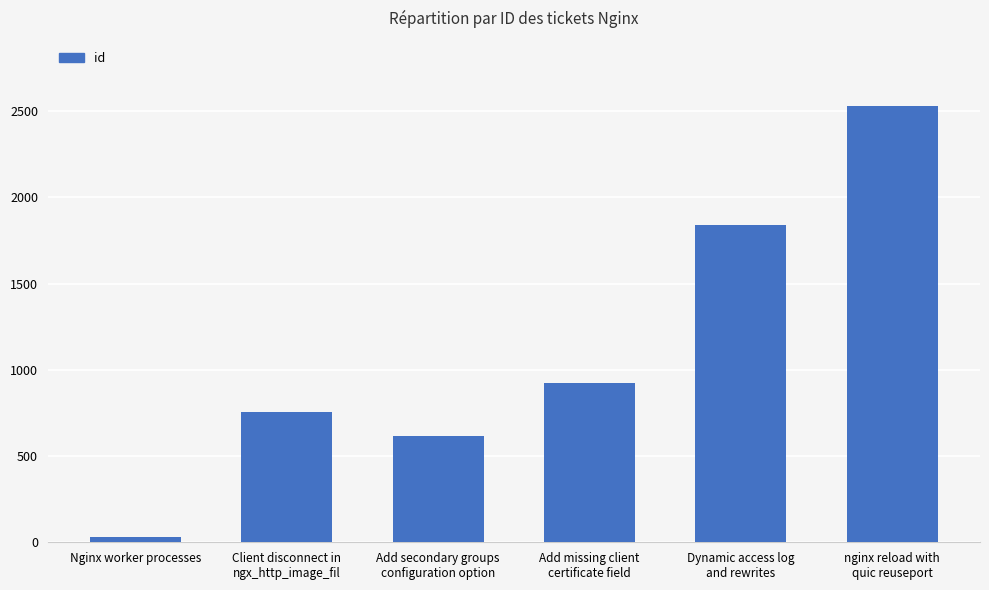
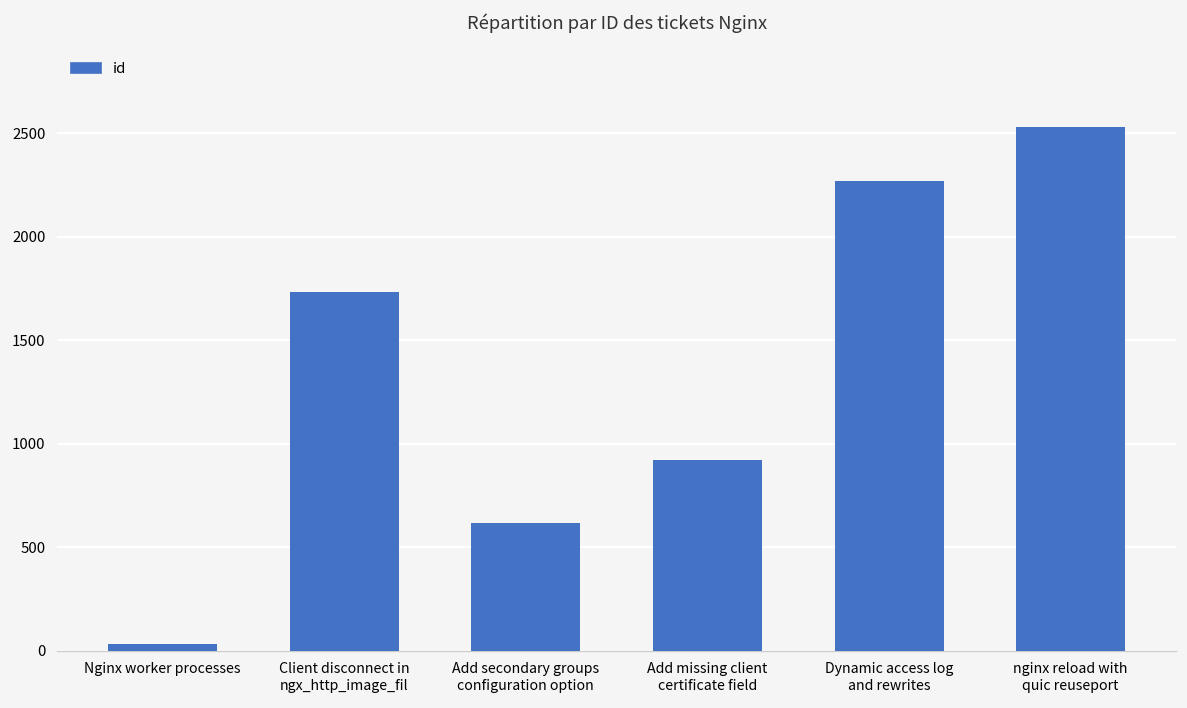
Client disconnect in ngx_http_image_fil: 760 -> 1730
Dynamic access log and rewrites: 1840 -> 2270
